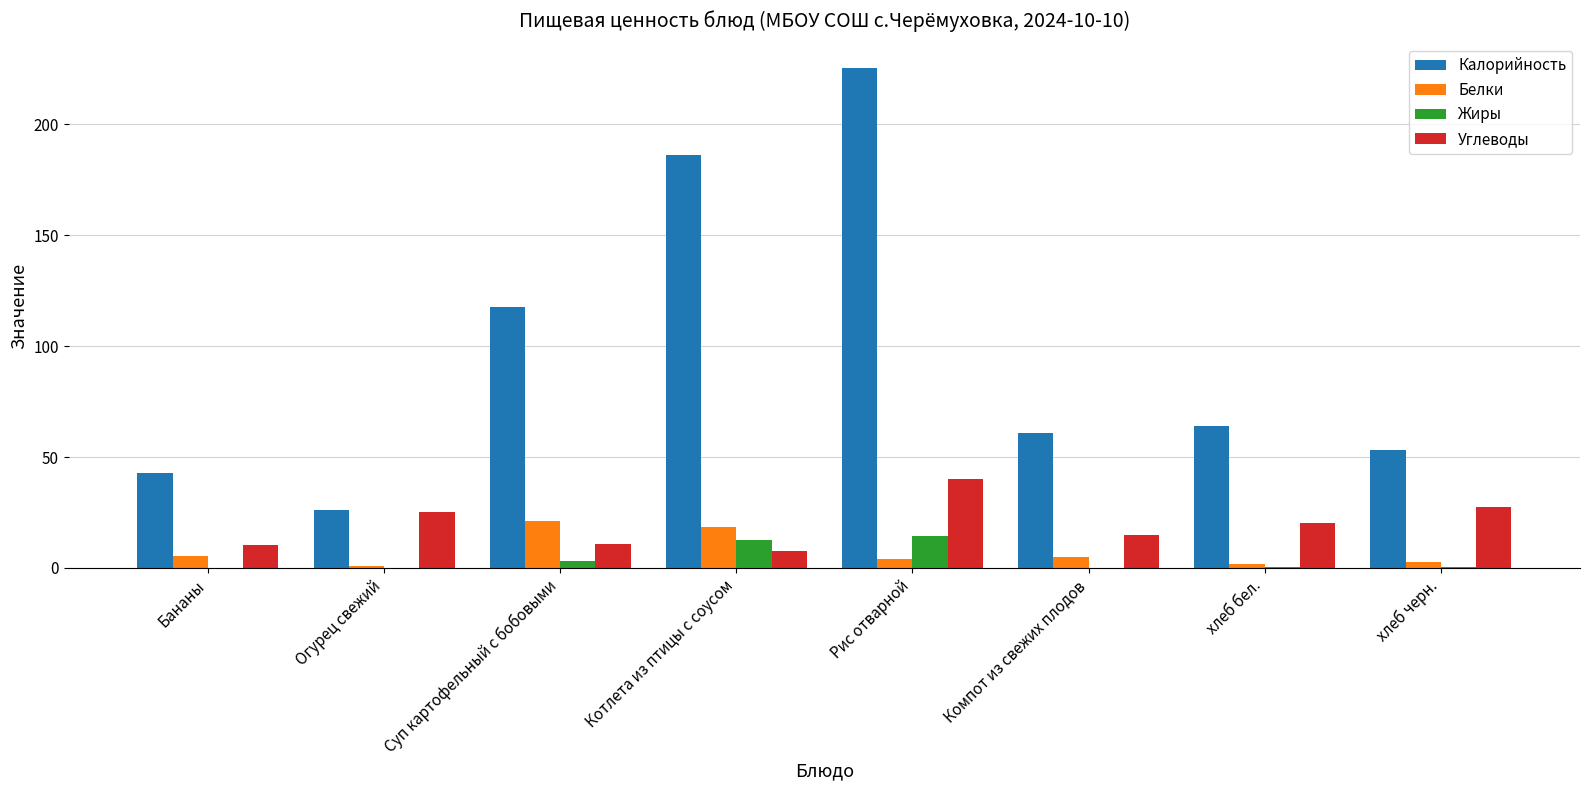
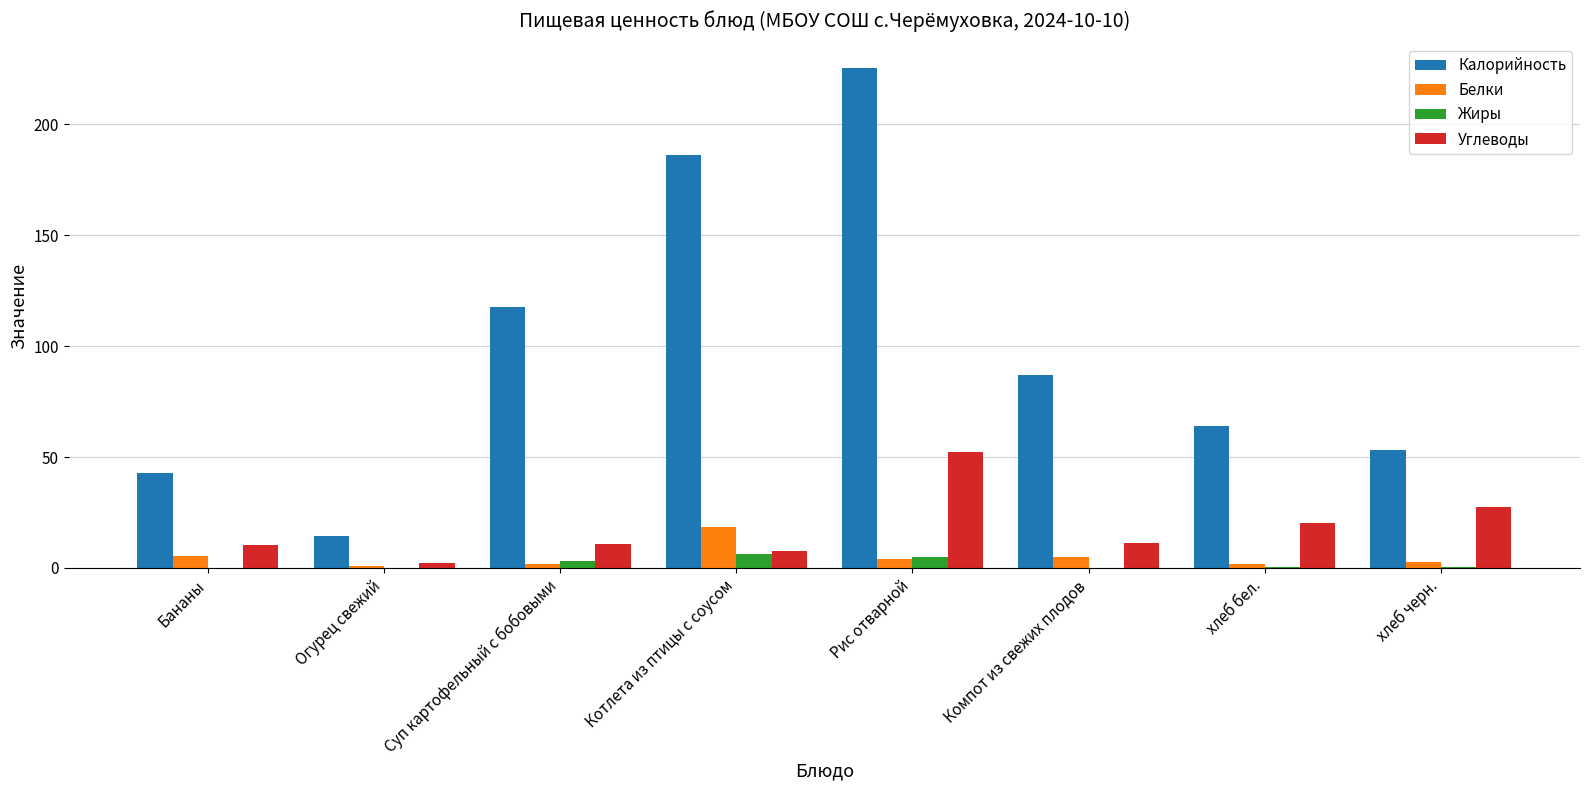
Калорийность, Огурец свежий: 26 -> 14
Углеводы, Огурец свежий: 25 -> 2
Белки, Суп картофельный с бобовыми: 21 -> 2
Жиры, Котлета из птицы с соусом: 12 -> 6
Жиры, Рис отварной: 15 -> 5
Углеводы, Рис отварной: 40 -> 52
Калорийность, Компот из свежих плодов: 61 -> 87
Углеводы, Компот из свежих плодов: 15 -> 11
